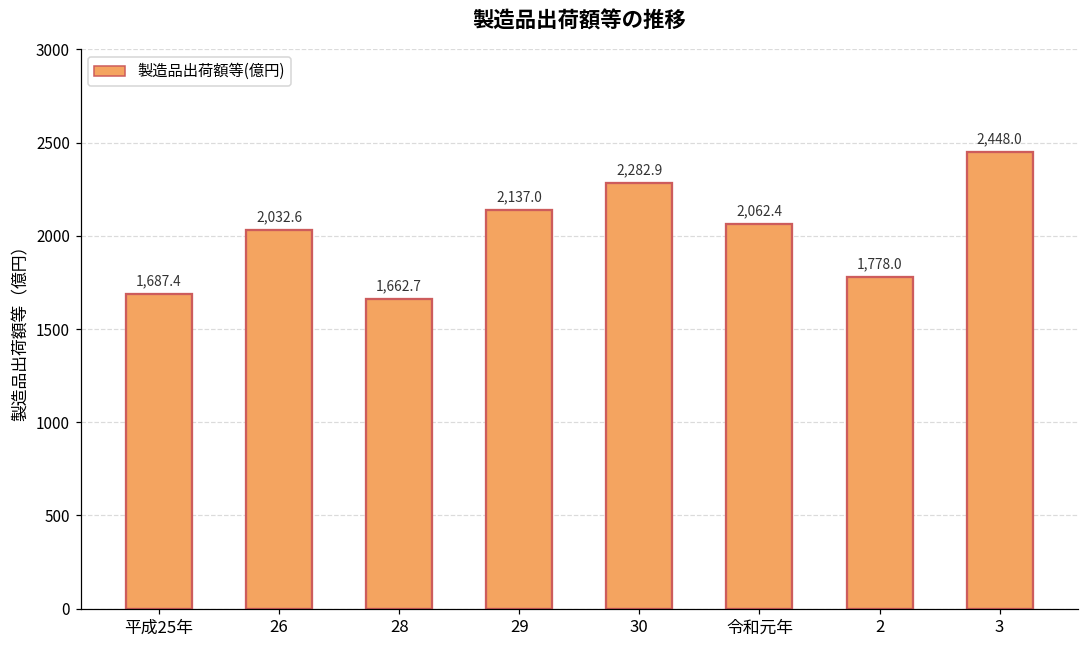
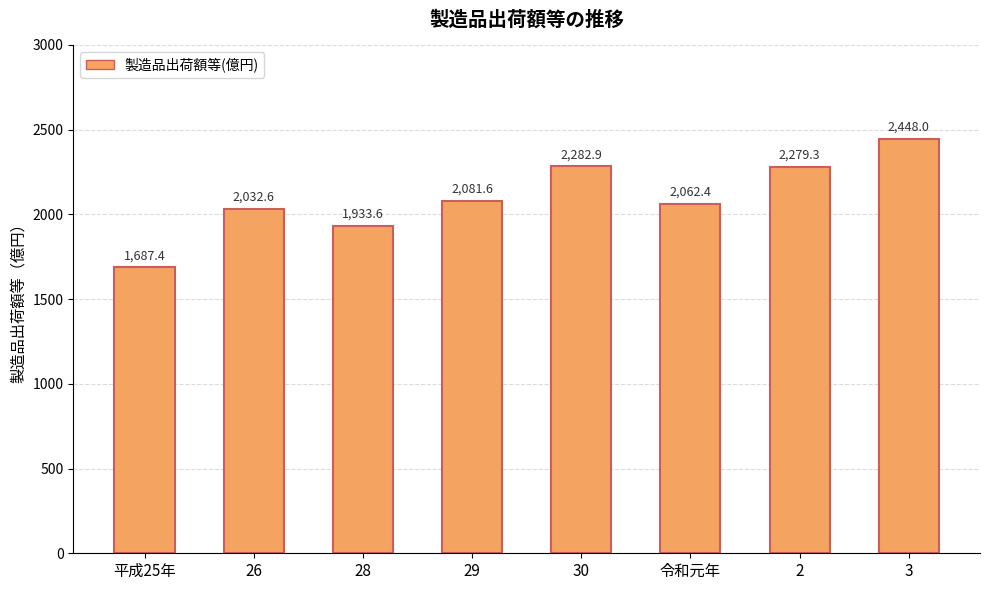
28: 1,662.7 -> 1,933.6
29: 2,137.0 -> 2,081.6
2: 1,778.0 -> 2,279.3
